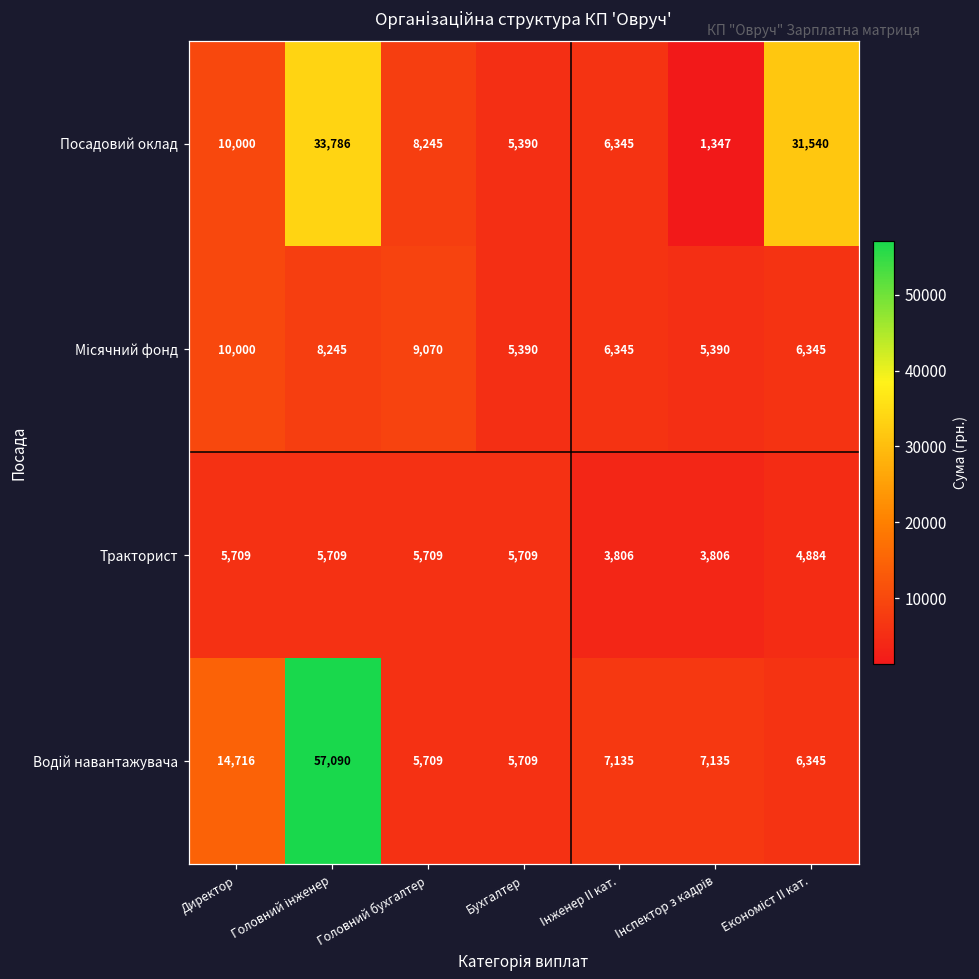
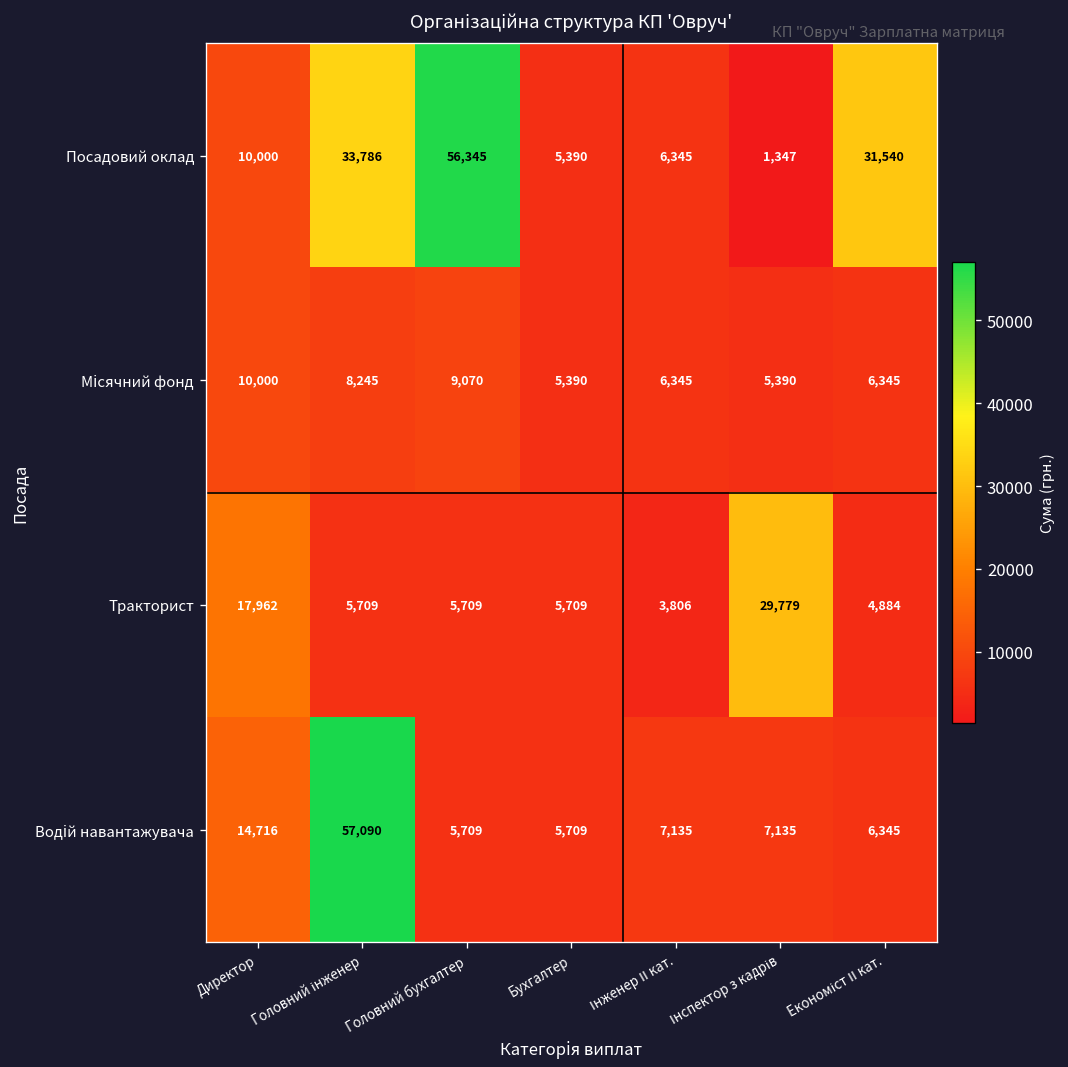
Посадовий оклад, Головний бухгалтер: 8,245 -> 56,345
Тракторист, Директор: 5,709 -> 17,962
Тракторист, Інспектор з кадрів: 3,806 -> 29,779
